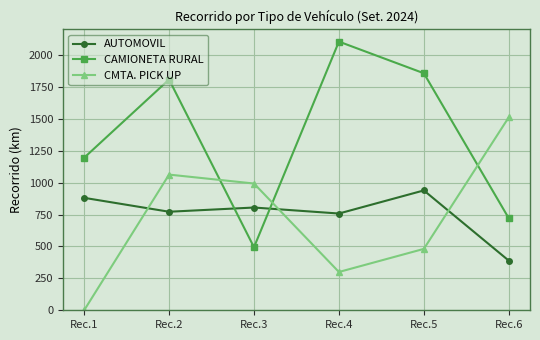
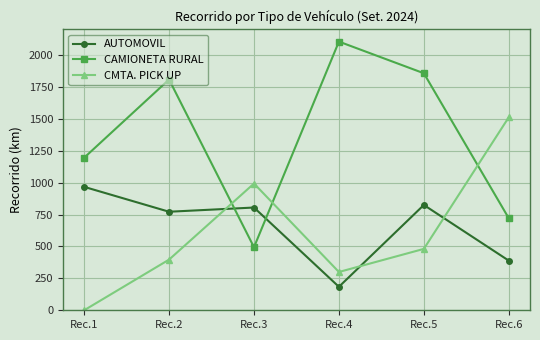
AUTOMOVIL, Rec.1: 880 -> 970
CMTA. PICK UP, Rec.2: 1060 -> 400
AUTOMOVIL, Rec.4: 760 -> 180
AUTOMOVIL, Rec.5: 940 -> 830
